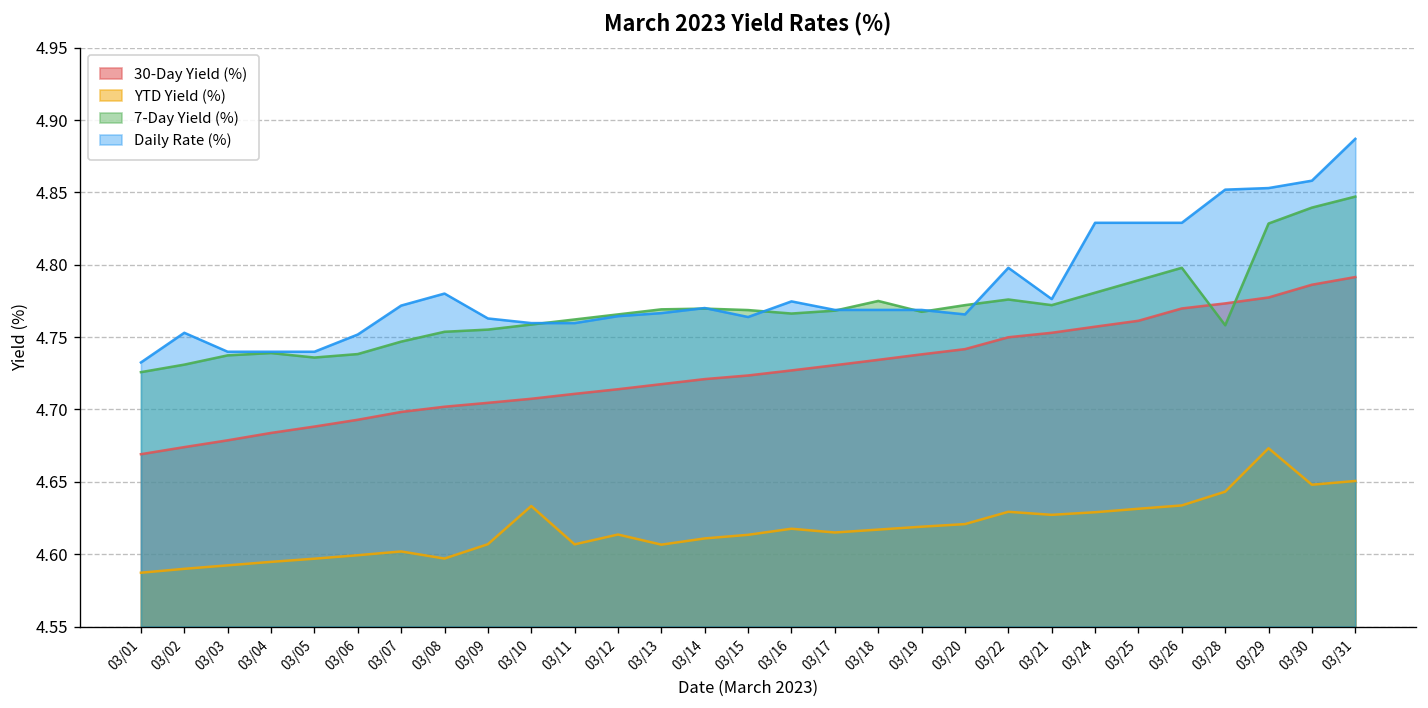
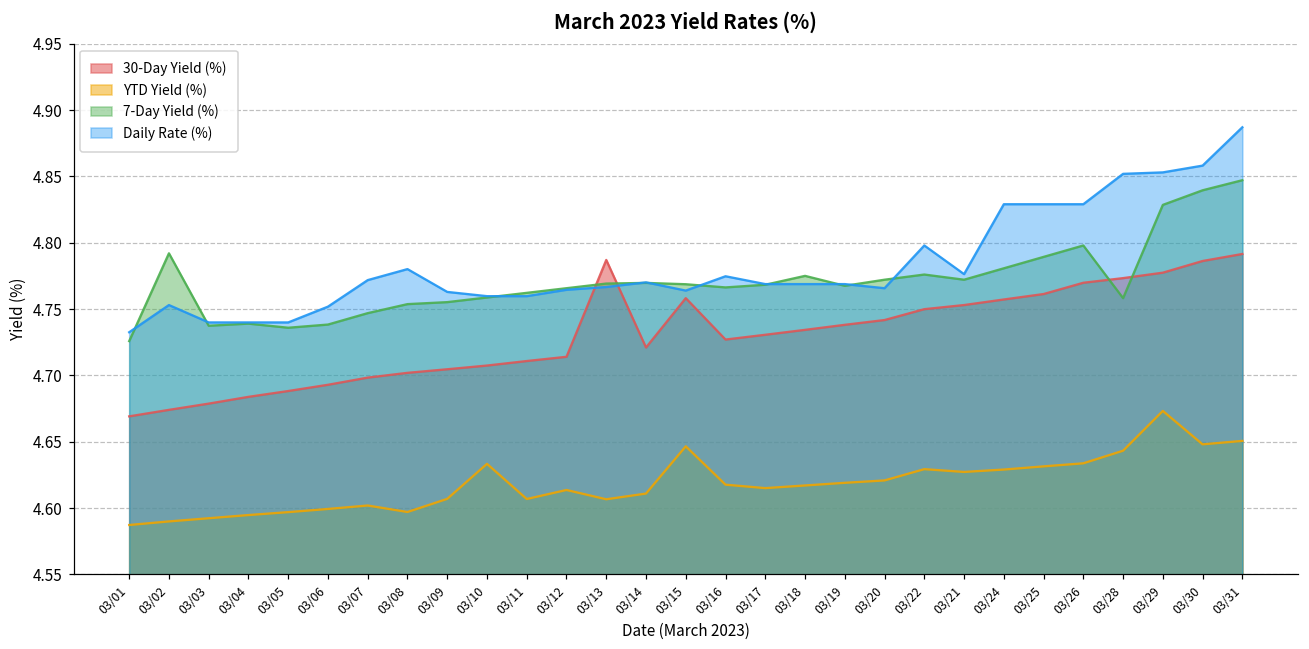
7-Day Yield (%), 03/02: 4.731 -> 4.792
30-Day Yield (%), 03/13: 4.718 -> 4.787
30-Day Yield (%), 03/15: 4.724 -> 4.758
YTD Yield (%), 03/15: 4.613 -> 4.647
